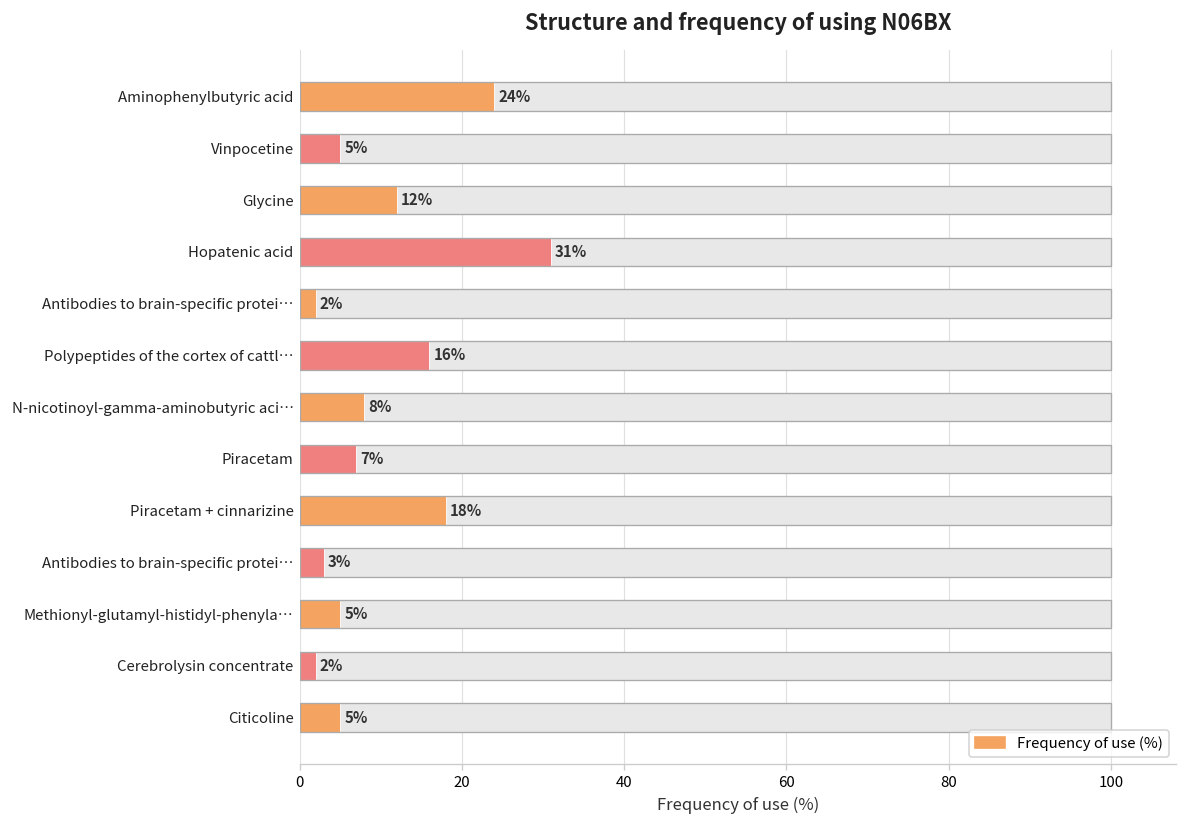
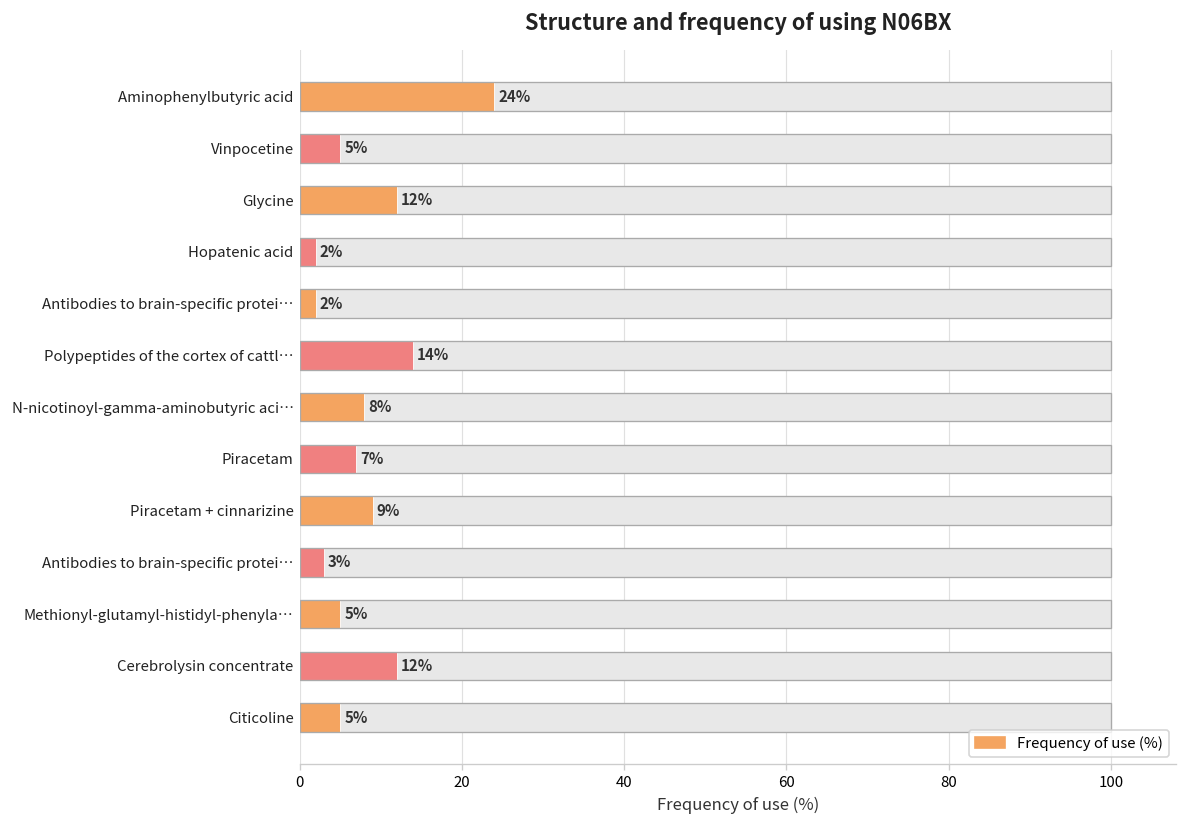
Frequency of use (%), Hopatenic acid: 31% -> 2%
Frequency of use (%), Polypeptides of the cortex of cattl…: 16% -> 14%
Frequency of use (%), Piracetam + cinnarizine: 18% -> 9%
Frequency of use (%), Cerebrolysin concentrate: 2% -> 12%
